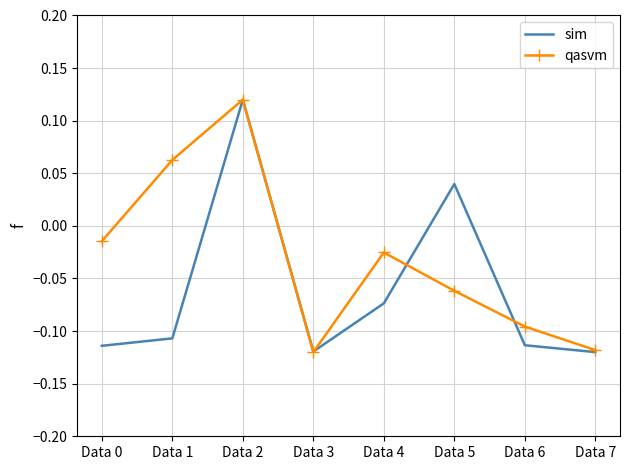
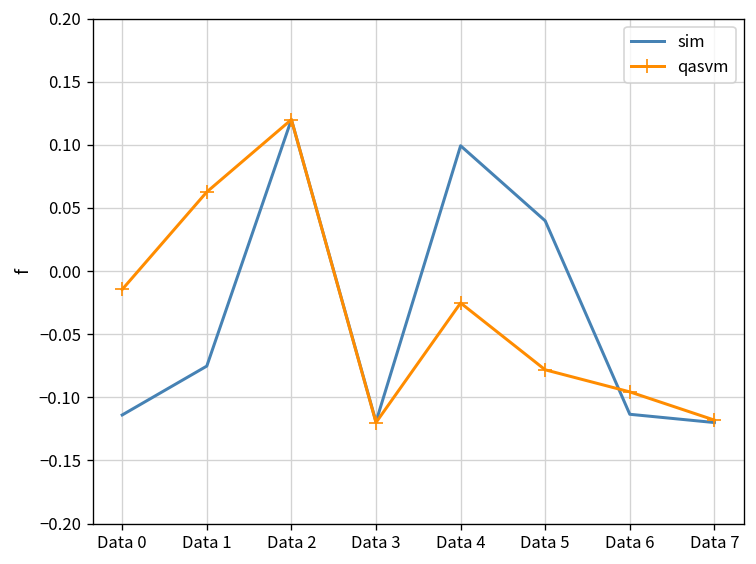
sim, Data 1: -0.107 -> -0.075
sim, Data 4: -0.074 -> 0.099
qasvm, Data 5: -0.062 -> -0.078
